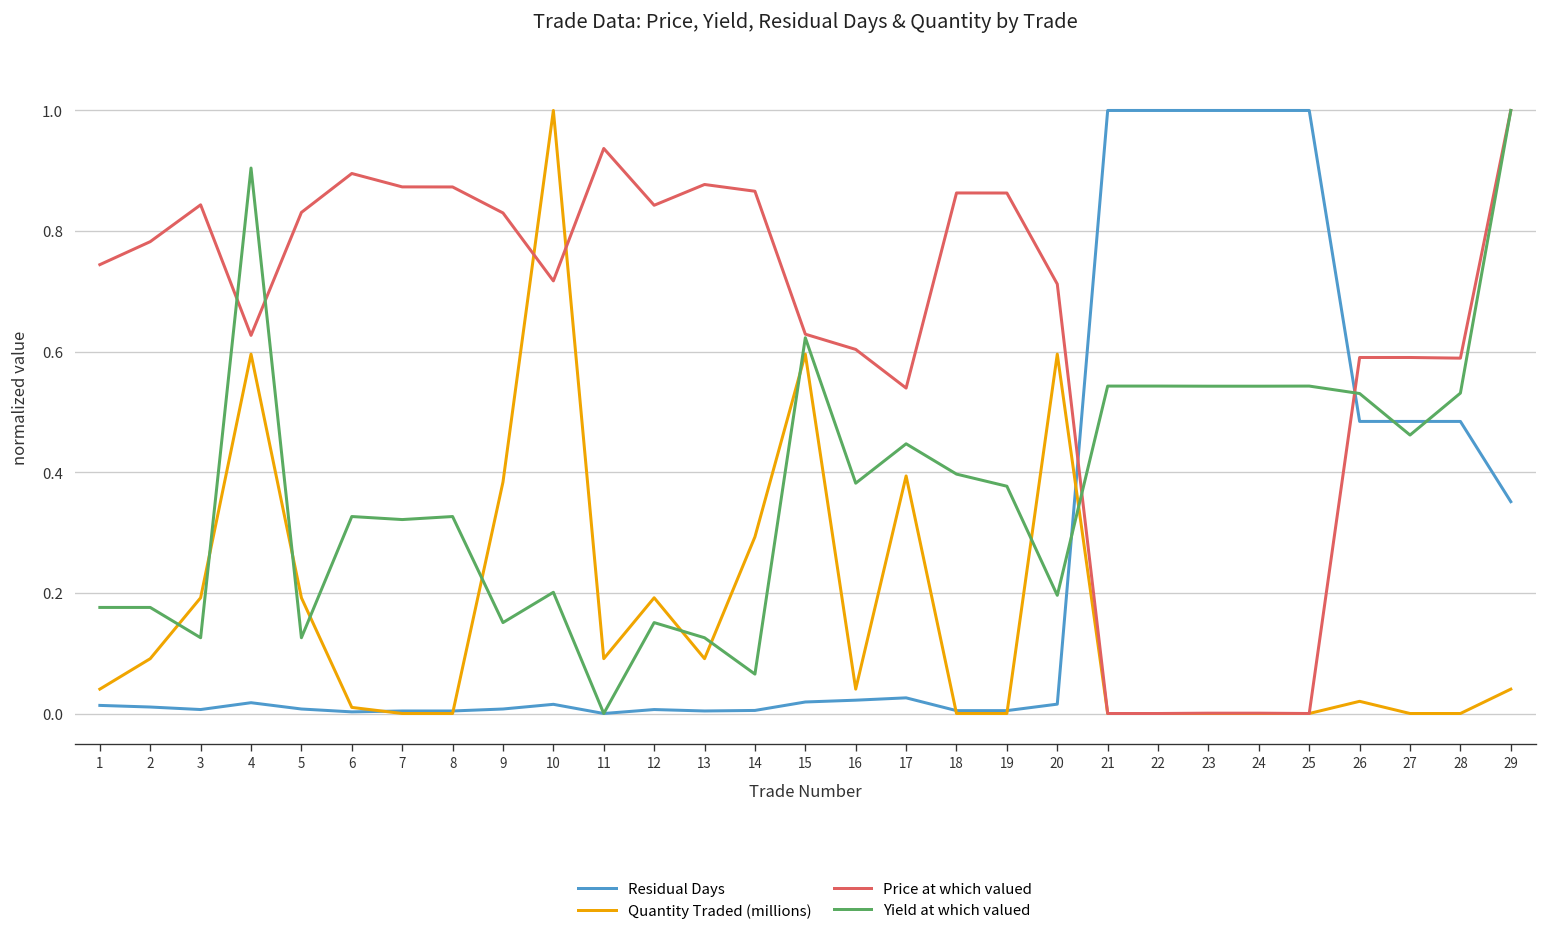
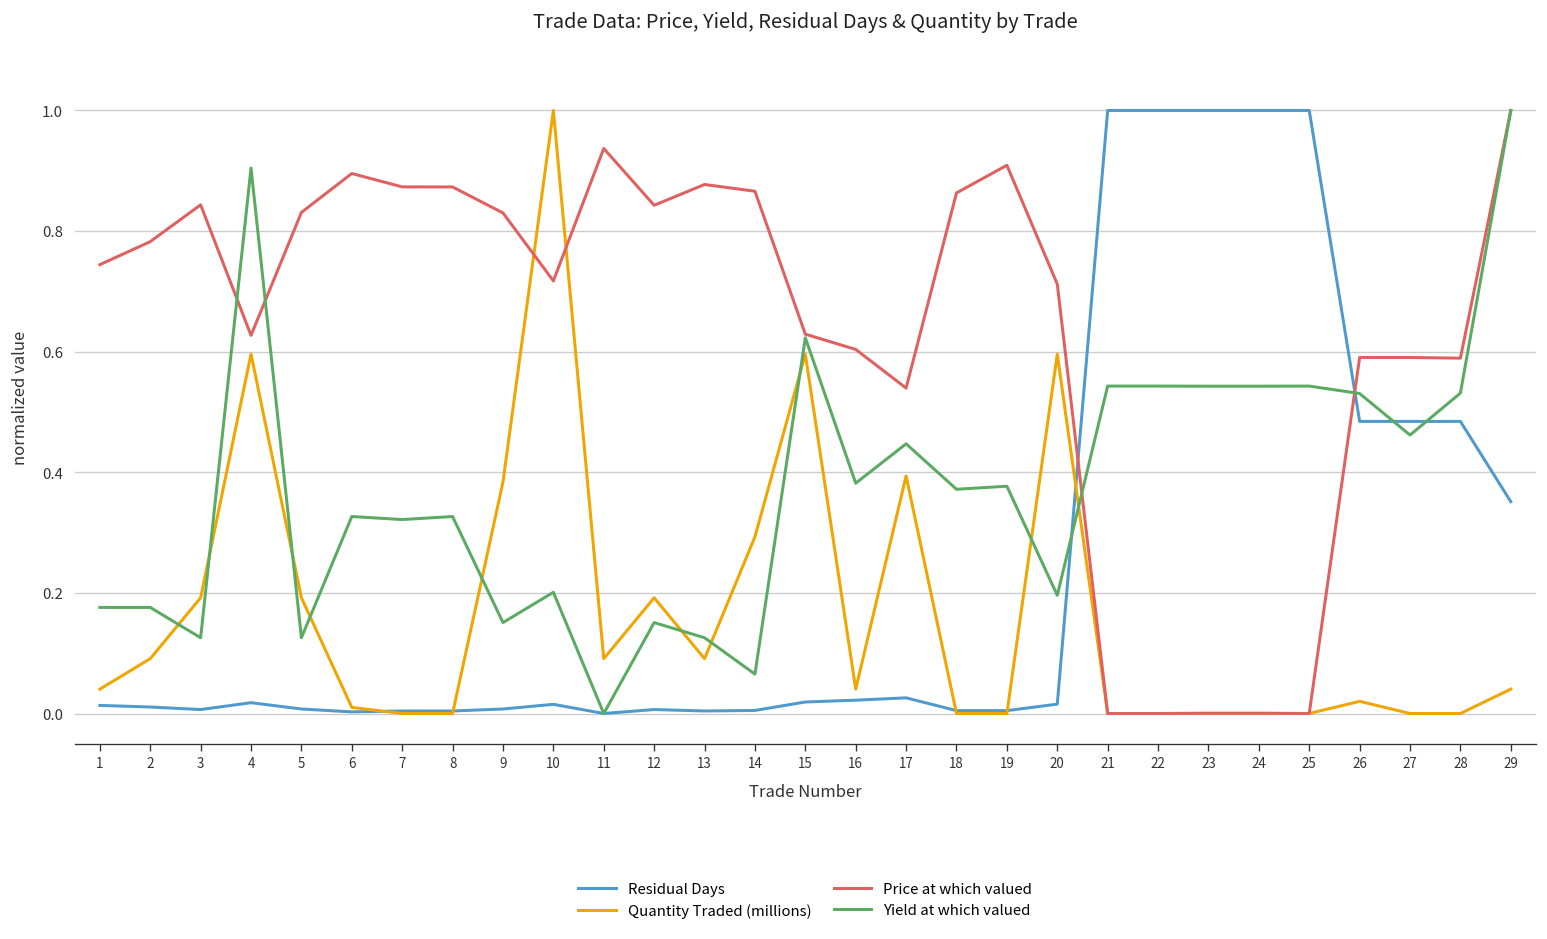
Yield at which valued, 18: 0.40 -> 0.37
Price at which valued, 19: 0.86 -> 0.91
